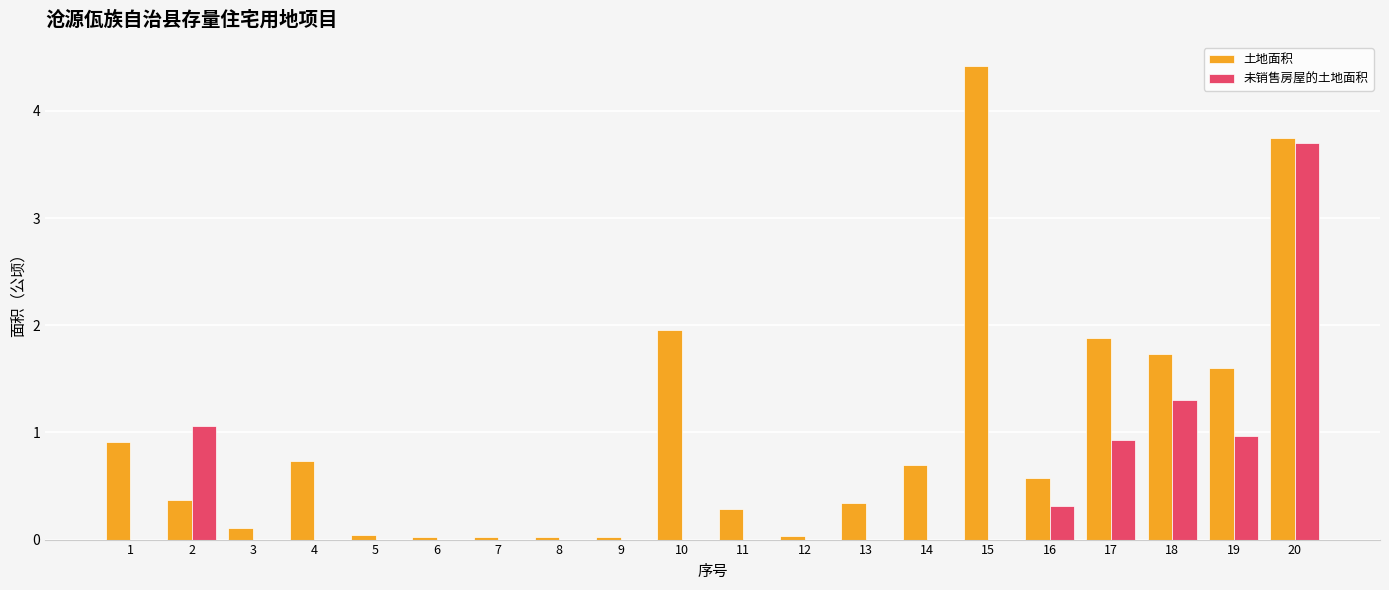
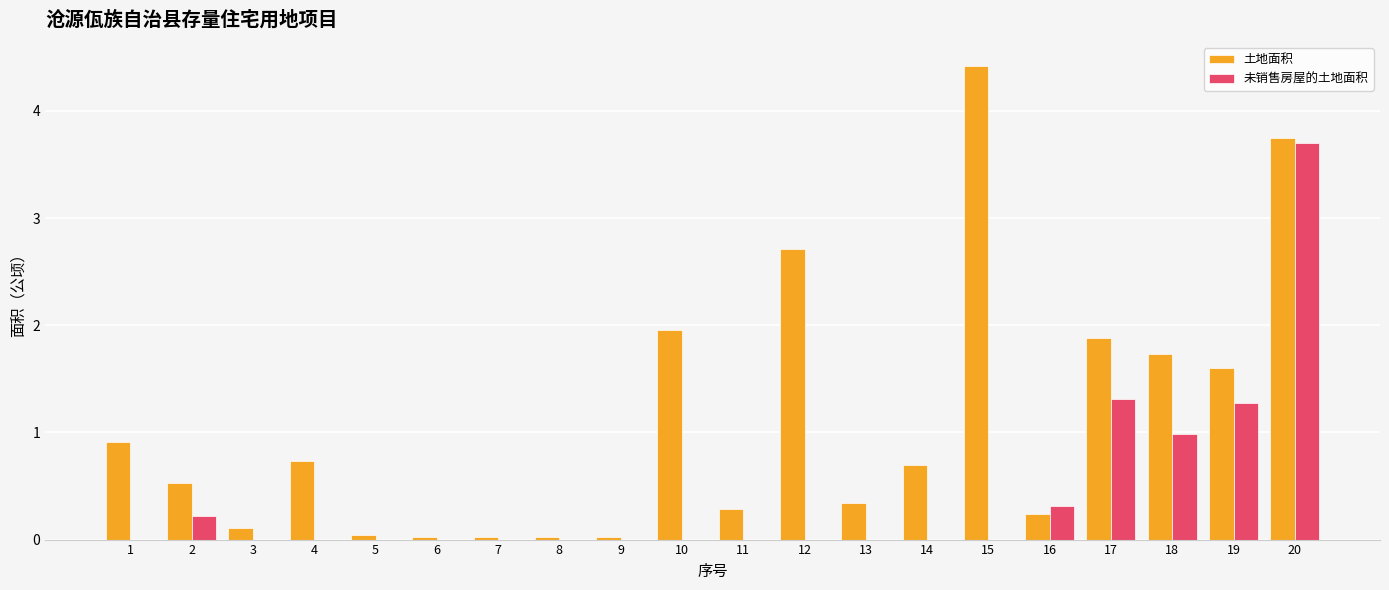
土地面积, 2: 0.37 -> 0.53
未销售房屋的土地面积, 2: 1.06 -> 0.22
土地面积, 12: 0.03 -> 2.71
土地面积, 16: 0.57 -> 0.24
未销售房屋的土地面积, 17: 0.93 -> 1.31
未销售房屋的土地面积, 18: 1.30 -> 0.98
未销售房屋的土地面积, 19: 0.96 -> 1.27
